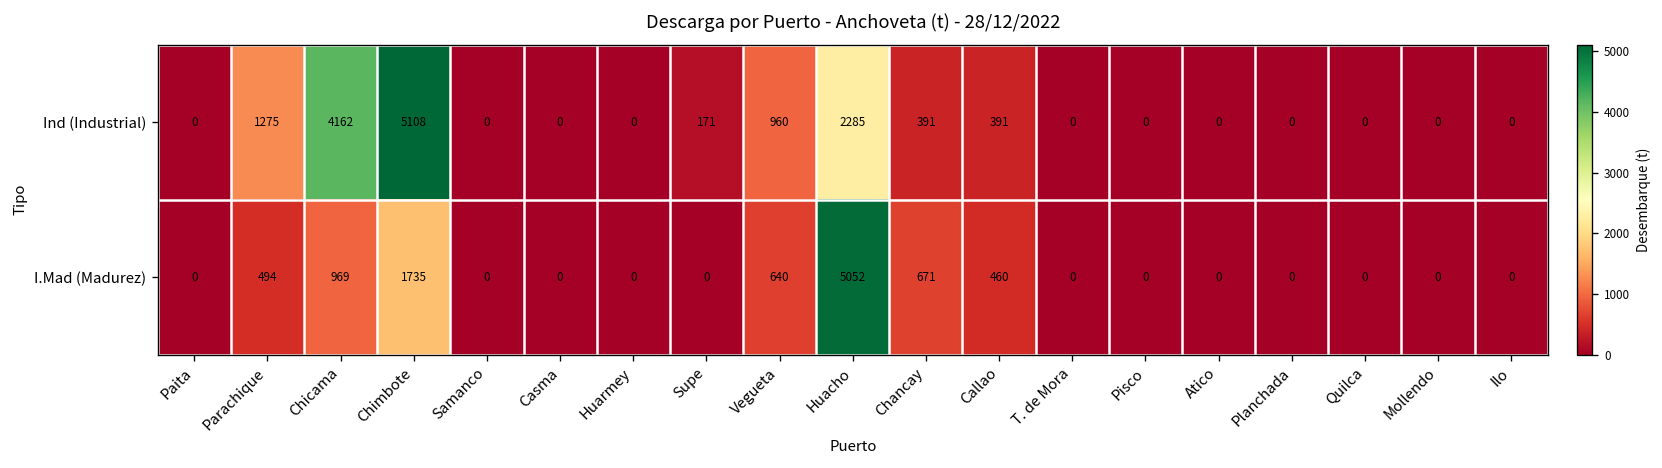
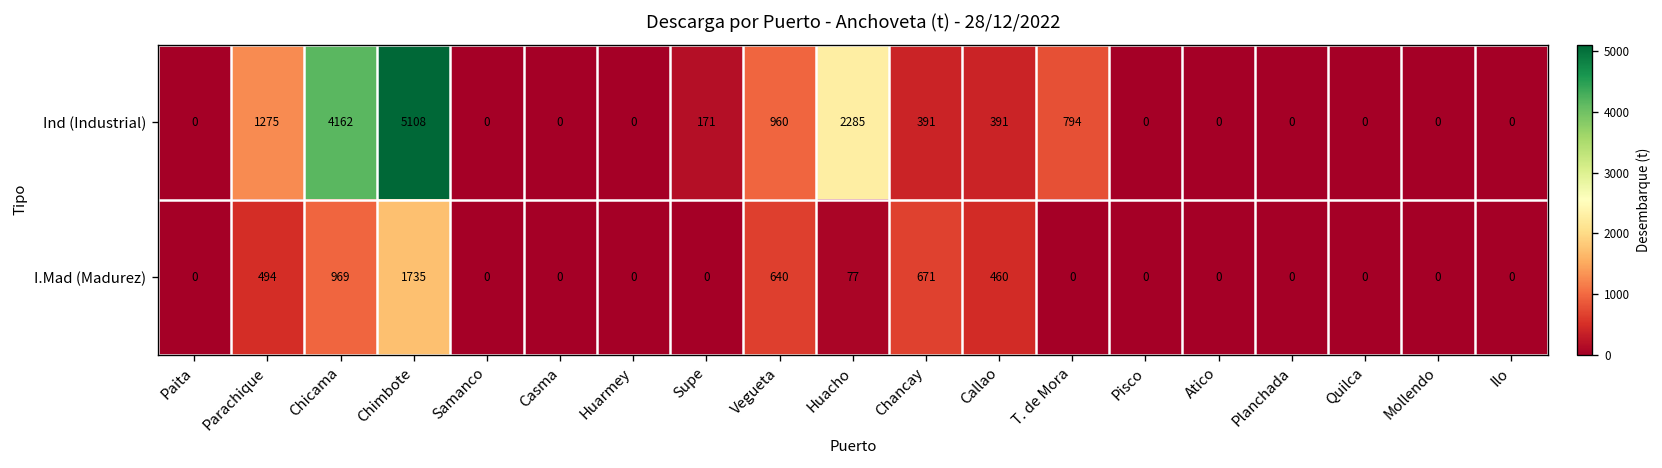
Ind (Industrial), T. de Mora: 0 -> 794
I.Mad (Madurez), Huacho: 5052 -> 77
